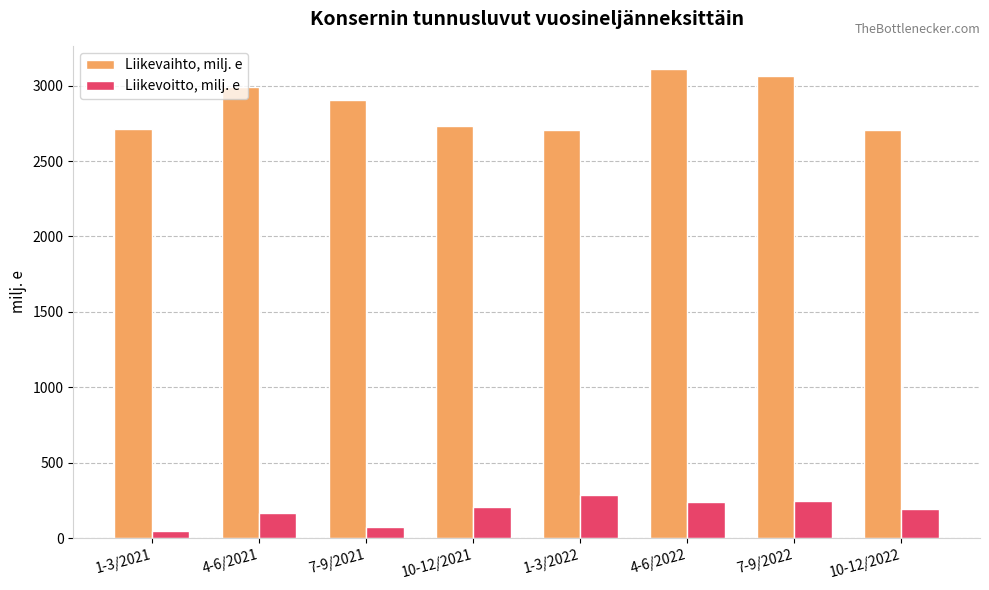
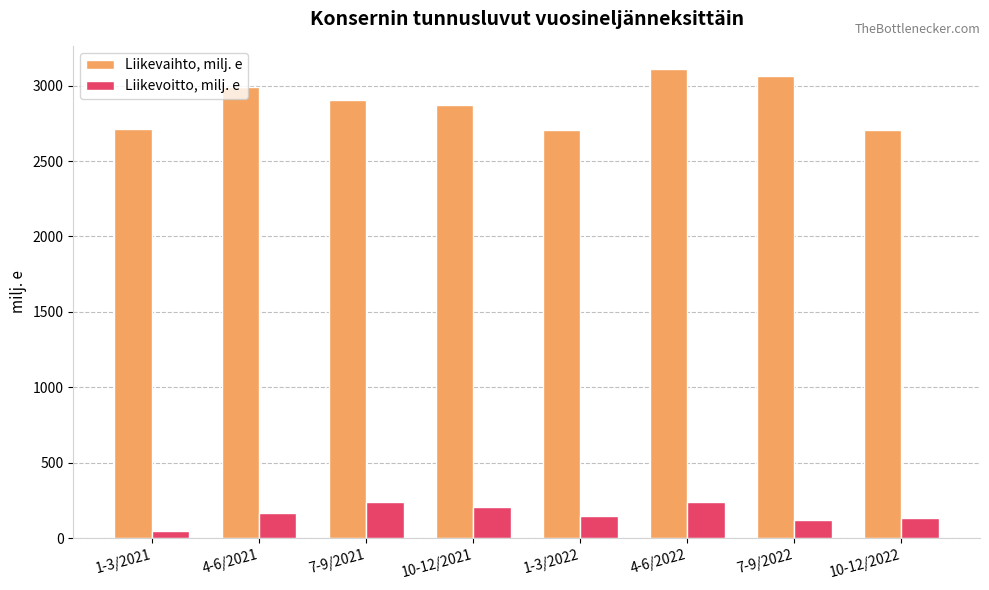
Liikevoitto, milj. e, 7-9/2021: 70 -> 240
Liikevaihto, milj. e, 10-12/2021: 2730 -> 2870
Liikevoitto, milj. e, 1-3/2022: 280 -> 140
Liikevoitto, milj. e, 7-9/2022: 240 -> 120
Liikevoitto, milj. e, 10-12/2022: 190 -> 130
